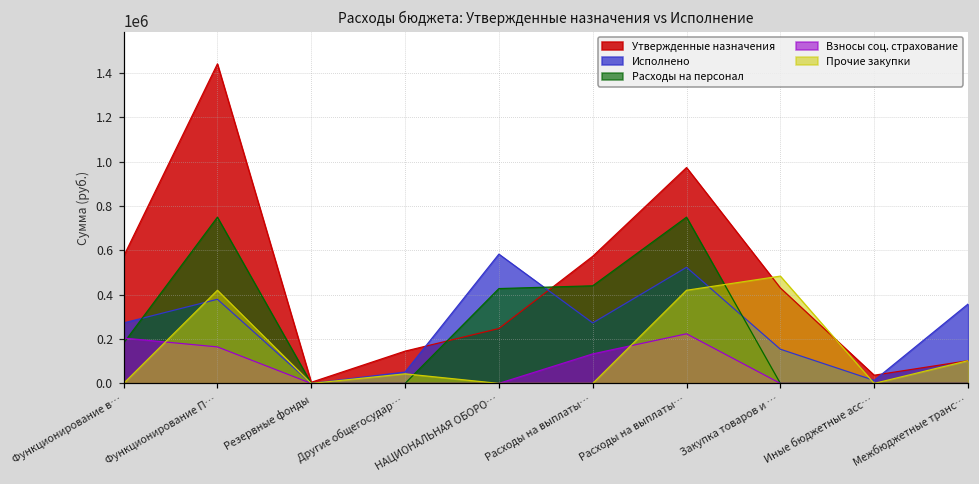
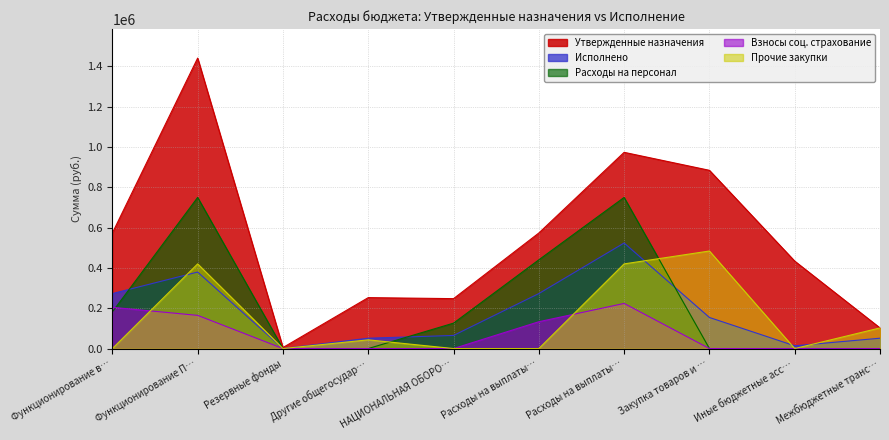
Утвержденные назначения, Другие общегосудар…: 150000 -> 250000
Исполнено, НАЦИОНАЛЬНАЯ ОБОРО…: 580000 -> 70000
Расходы на персонал, НАЦИОНАЛЬНАЯ ОБОРО…: 430000 -> 130000
Утвержденные назначения, Закупка товаров и …: 430000 -> 880000
Утвержденные назначения, Иные бюджетные асс…: 40000 -> 430000
Исполнено, Межбюджетные транс…: 360000 -> 50000
